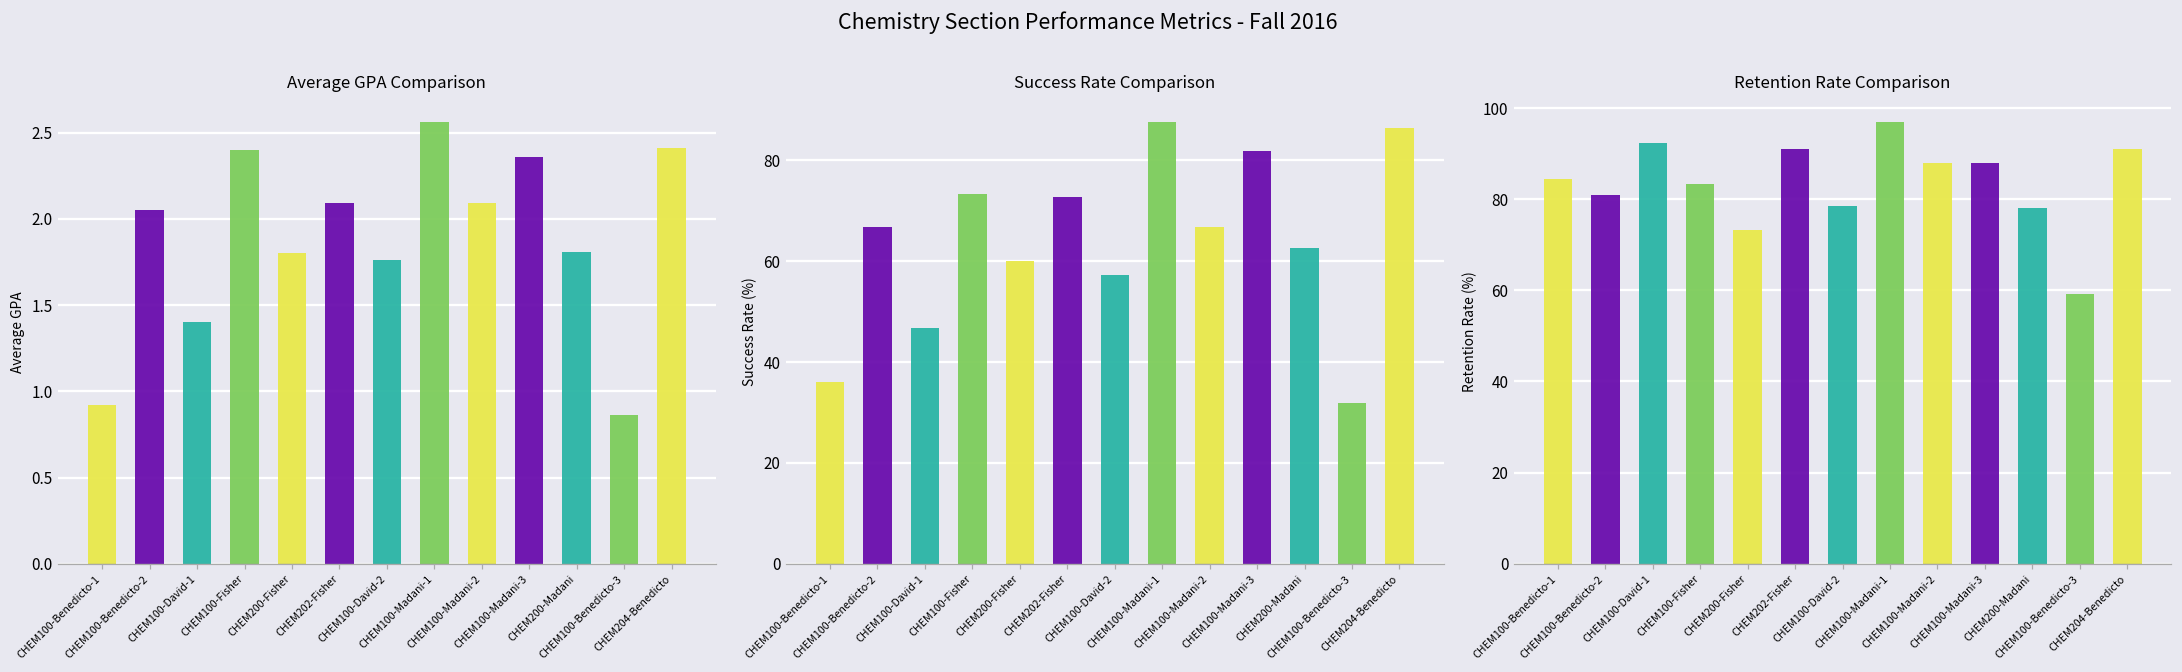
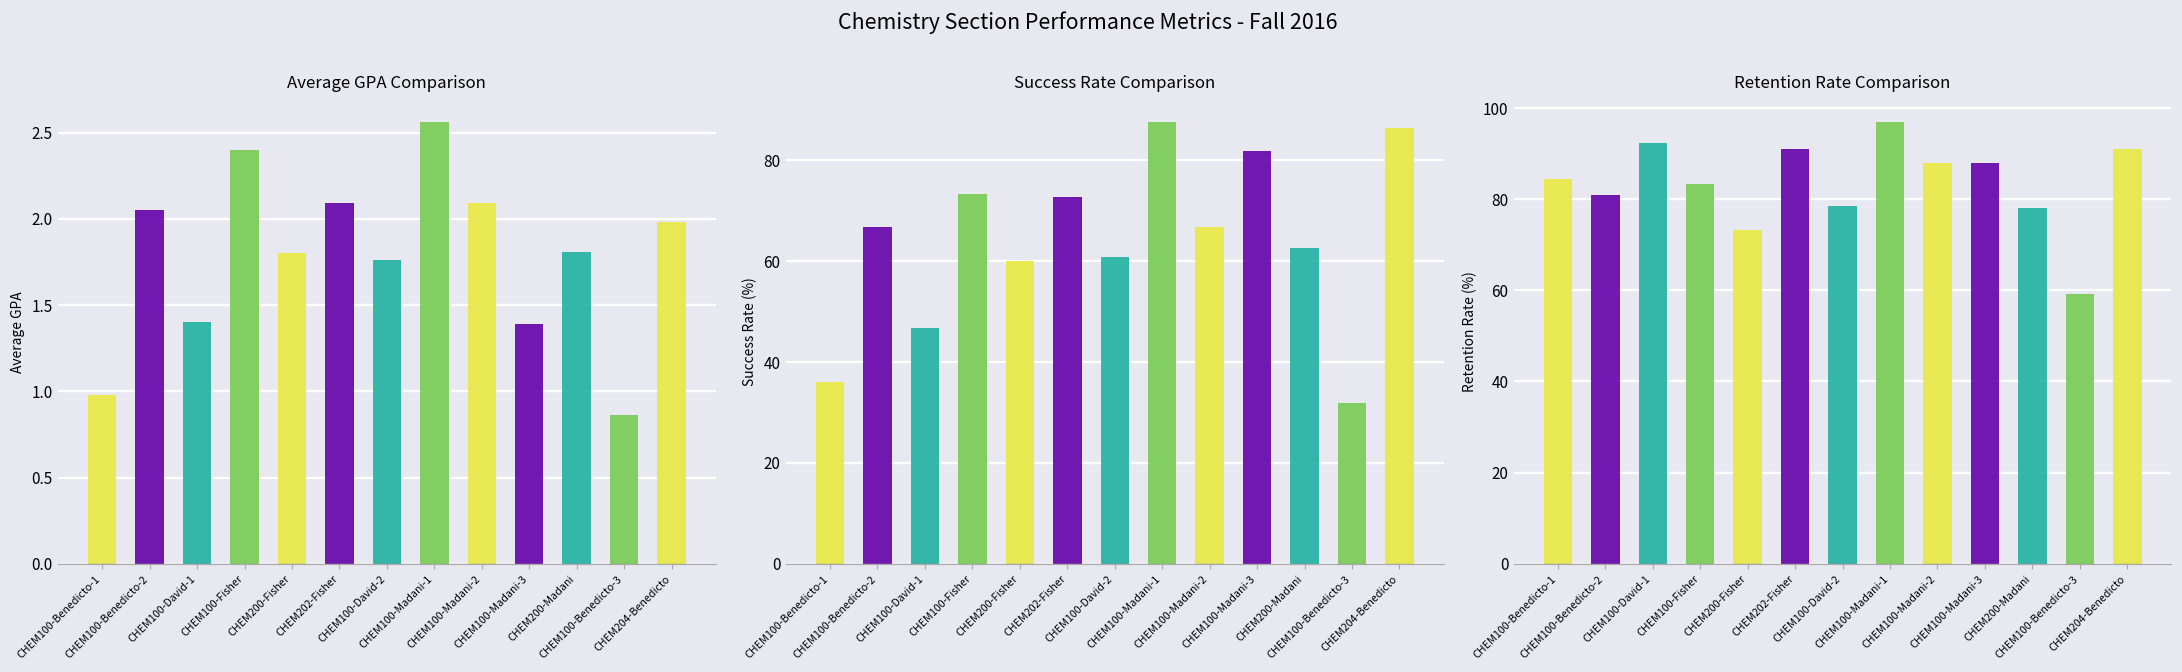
Average GPA Comparison, CHEM100-Benedicto-1: 0.92 -> 0.98
Average GPA Comparison, CHEM100-Madani-3: 2.36 -> 1.39
Average GPA Comparison, CHEM204-Benedicto: 2.41 -> 1.98
Success Rate Comparison, CHEM100-David-2: 57 -> 61
